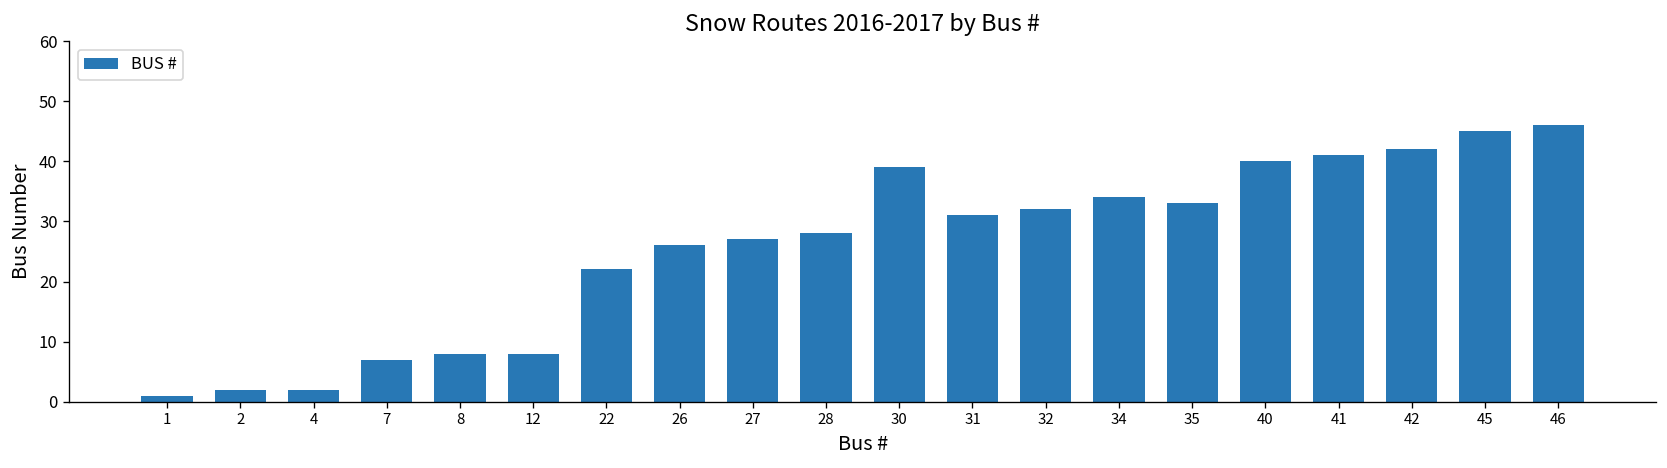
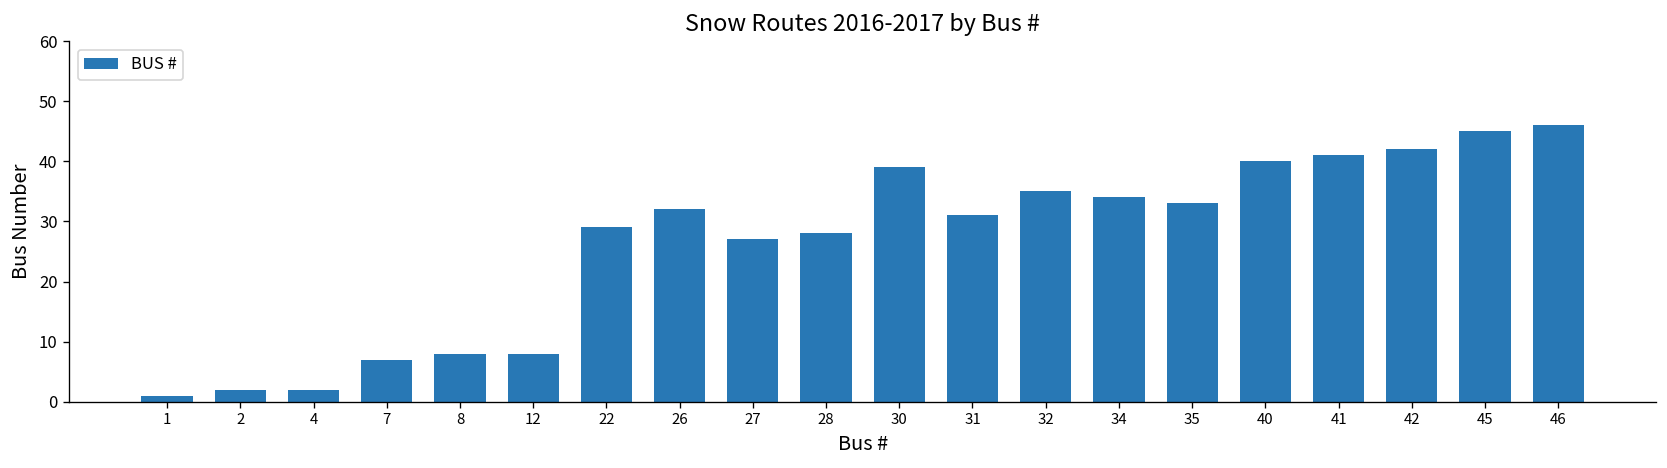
22: 22 -> 29
26: 26 -> 32
32: 32 -> 35
